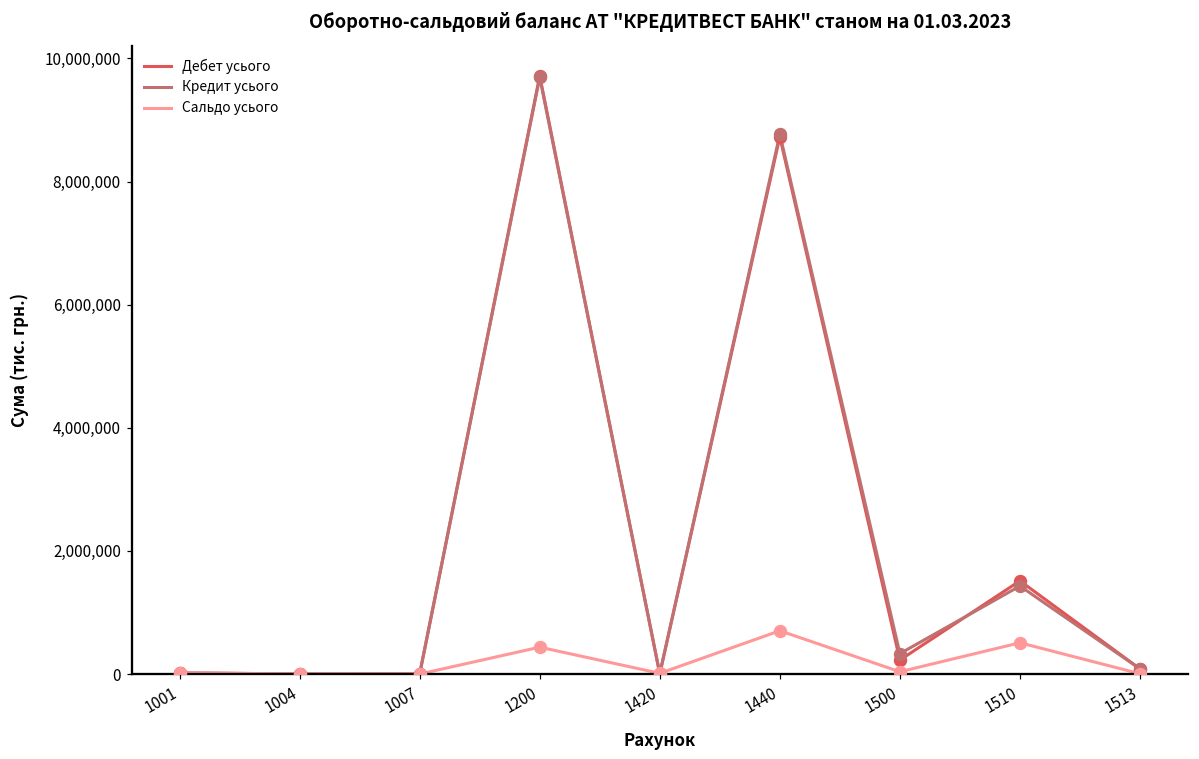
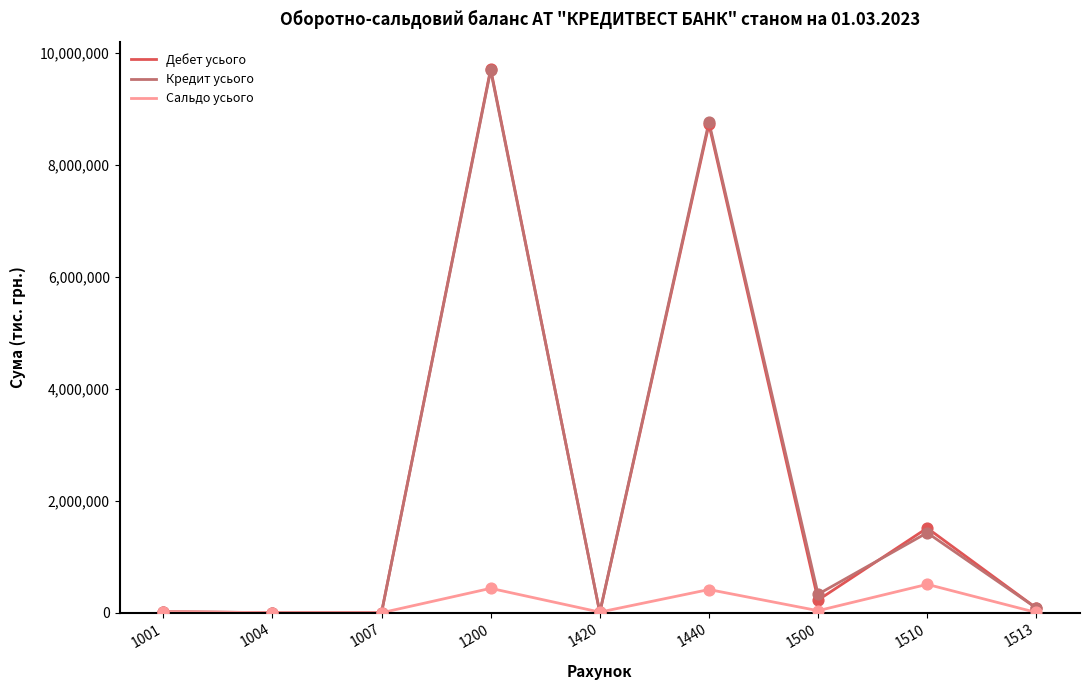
Сальдо усього, 1440: 700,000 -> 400,000
